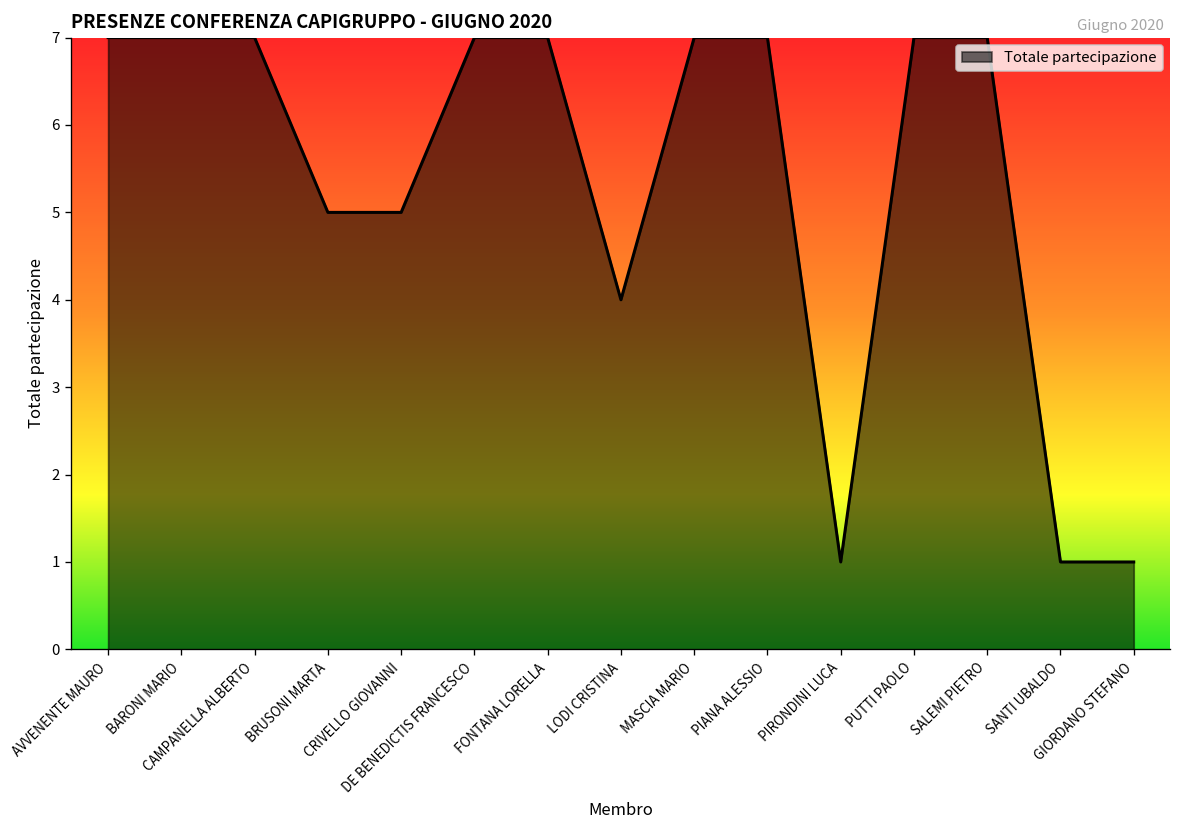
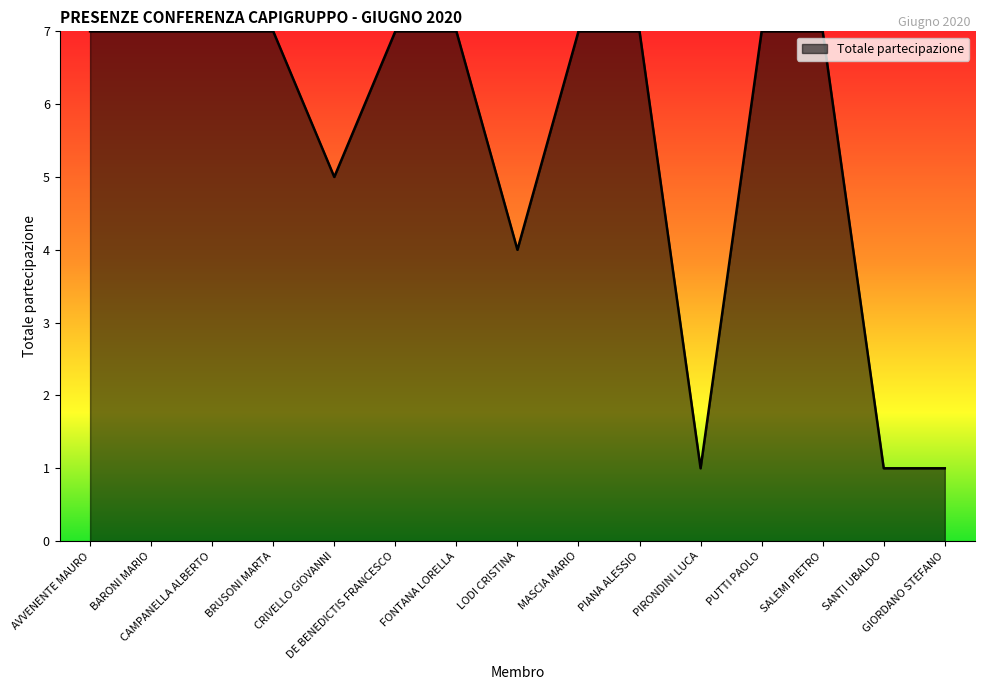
BRUSONI MARTA: 5 -> 7
